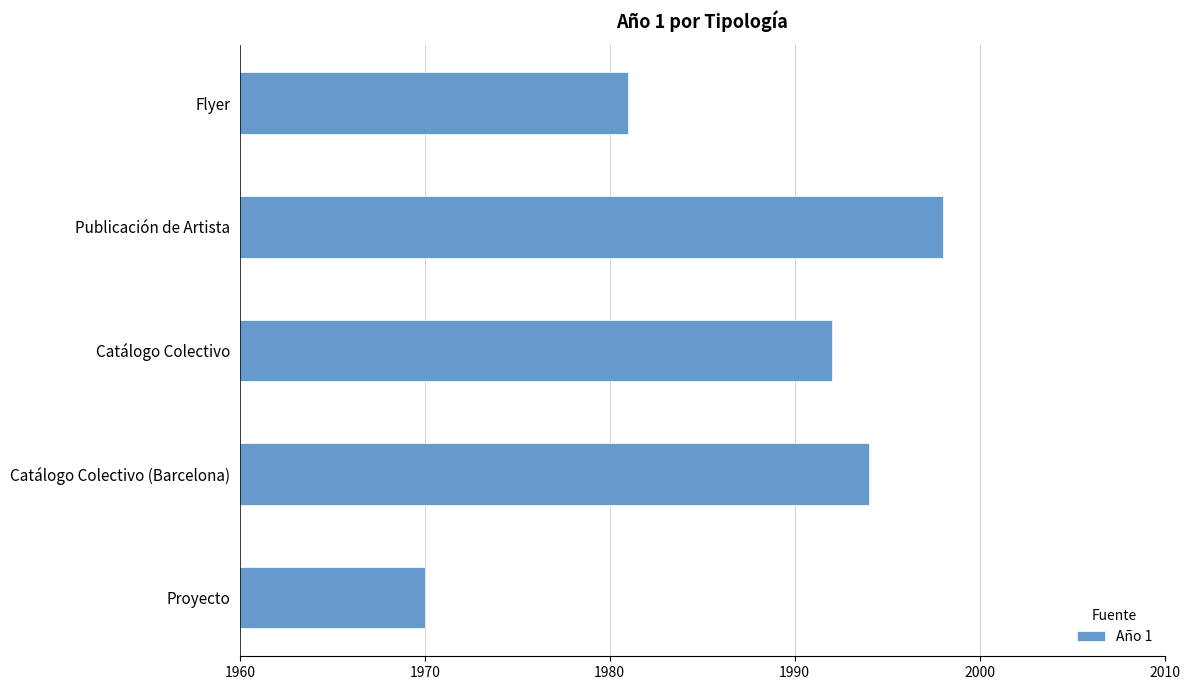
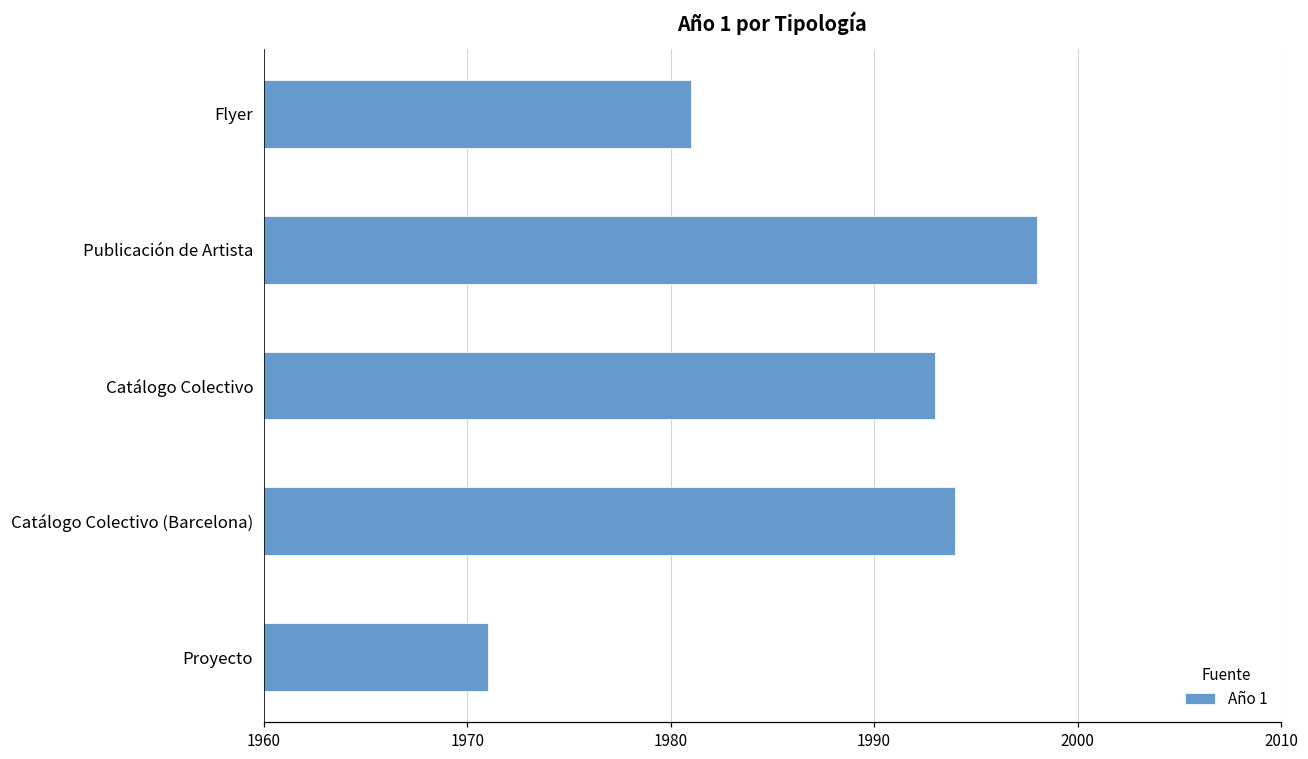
Catálogo Colectivo: 1992 -> 1993
Proyecto: 1970 -> 1971
